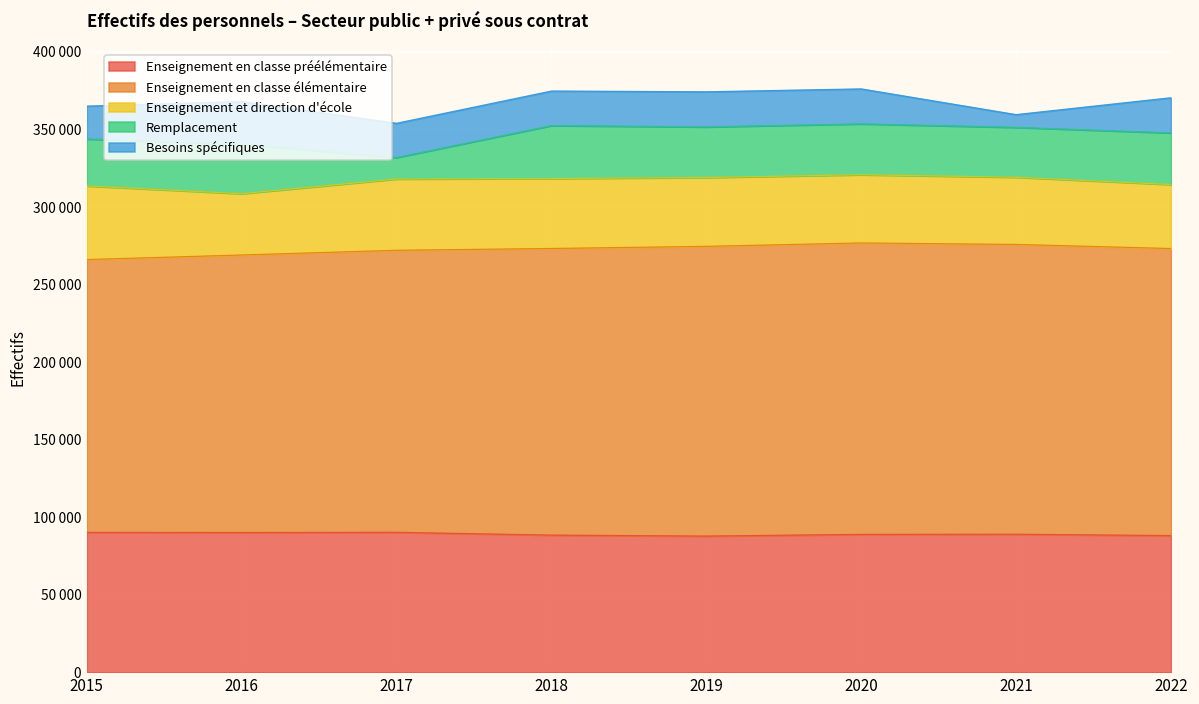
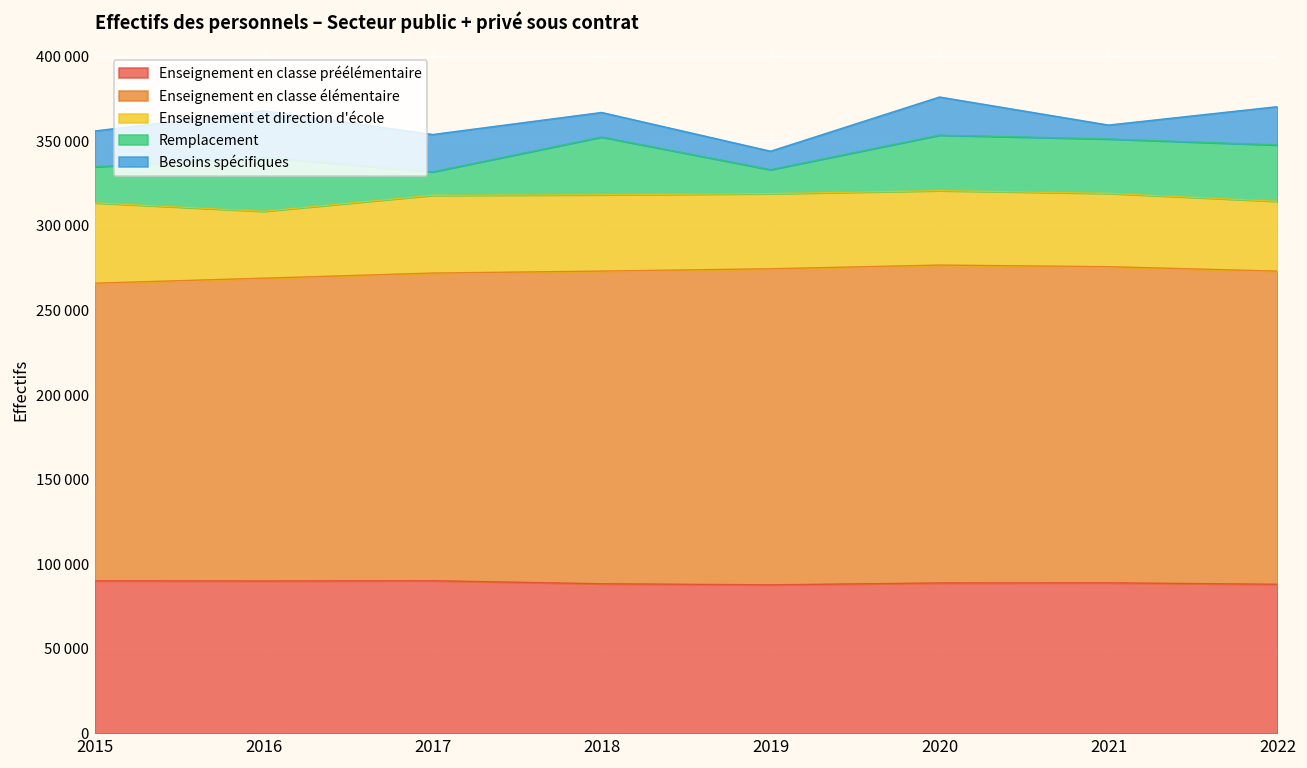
Remplacement, 2015: 30000 -> 21000
Besoins spécifiques, 2018: 22000 -> 15000
Remplacement, 2019: 33000 -> 14000
Besoins spécifiques, 2019: 23000 -> 11000
